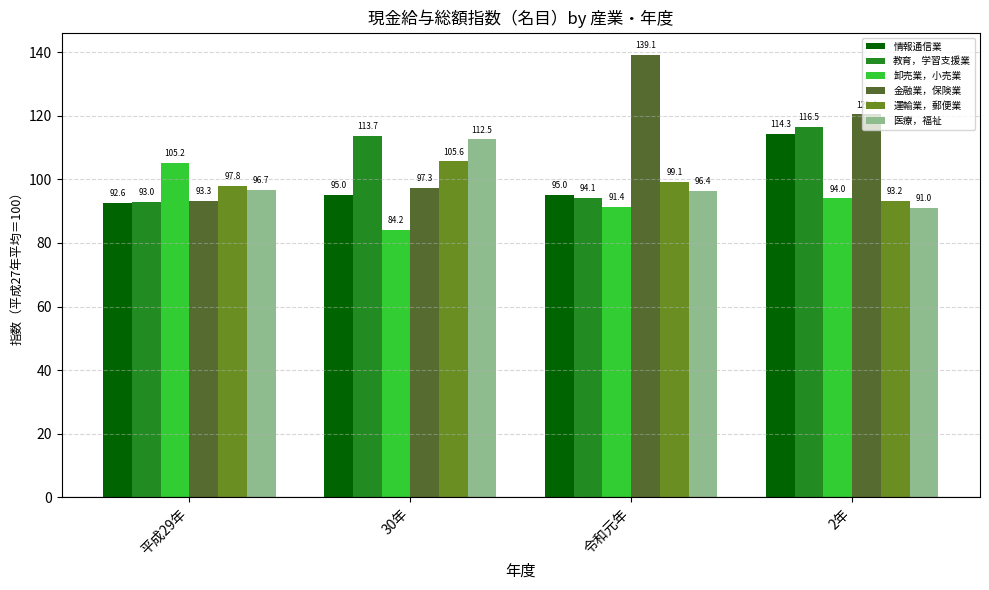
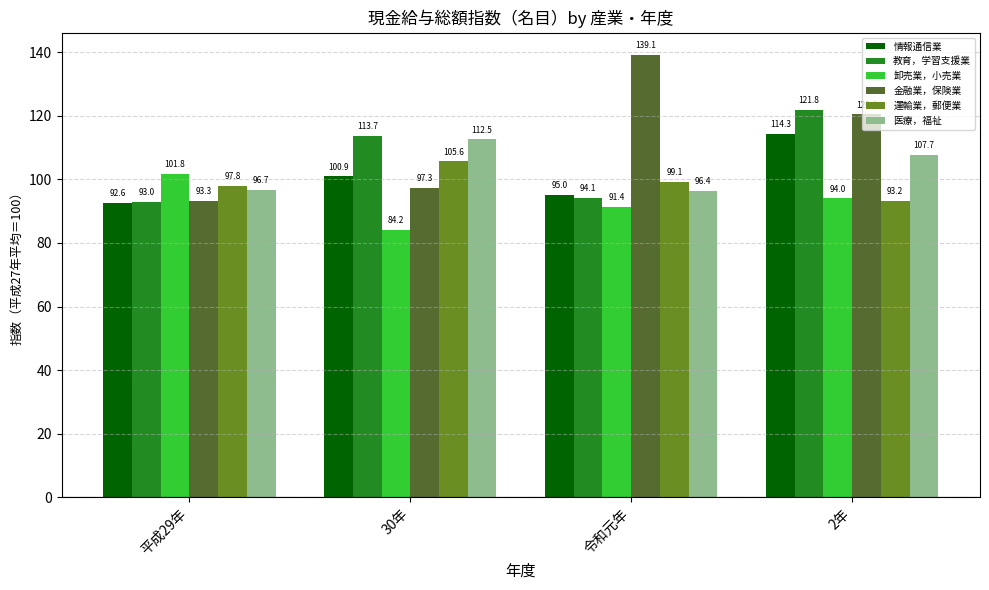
卸売業，小売業, 平成29年: 105.2 -> 101.8
情報通信業, 30年: 95.0 -> 100.9
教育，学習支援業, 2年: 116.5 -> 121.8
医療，福祉, 2年: 91.0 -> 107.7
